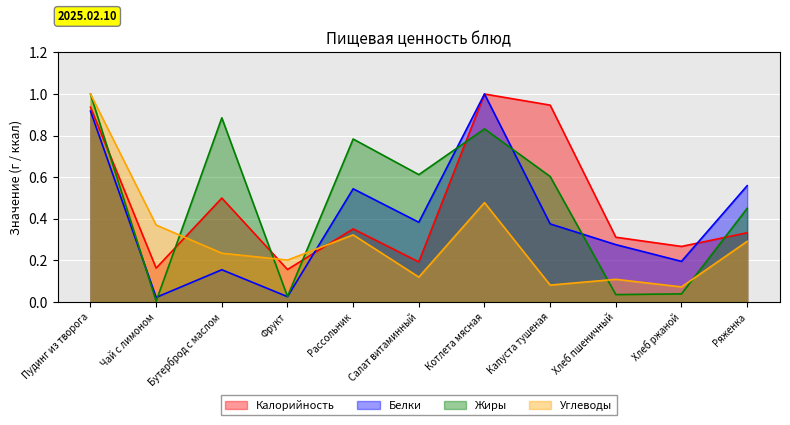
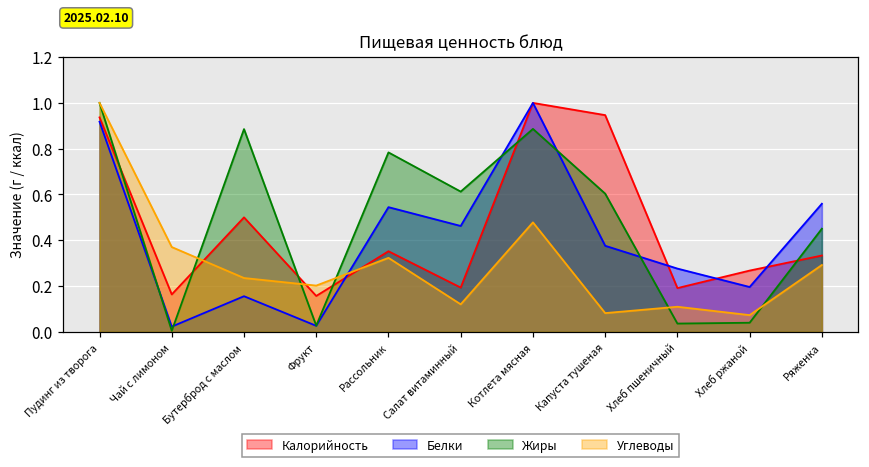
Белки, Салат витаминный: 0.38 -> 0.46
Жиры, Котлета мясная: 0.83 -> 0.89
Калорийность, Хлеб пшеничный: 0.31 -> 0.19
